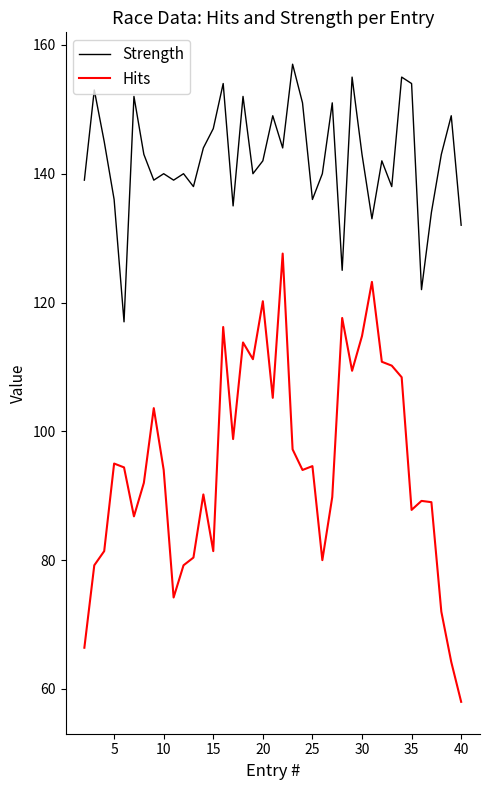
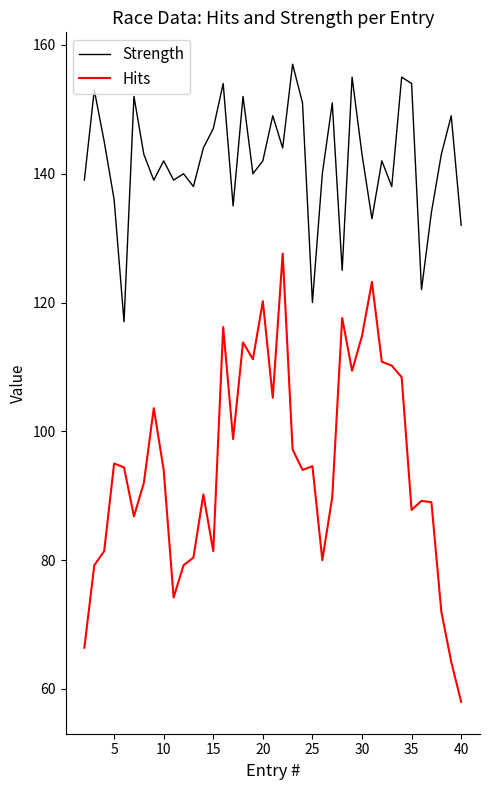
Strength, 10: 140 -> 142
Strength, 25: 136 -> 120
